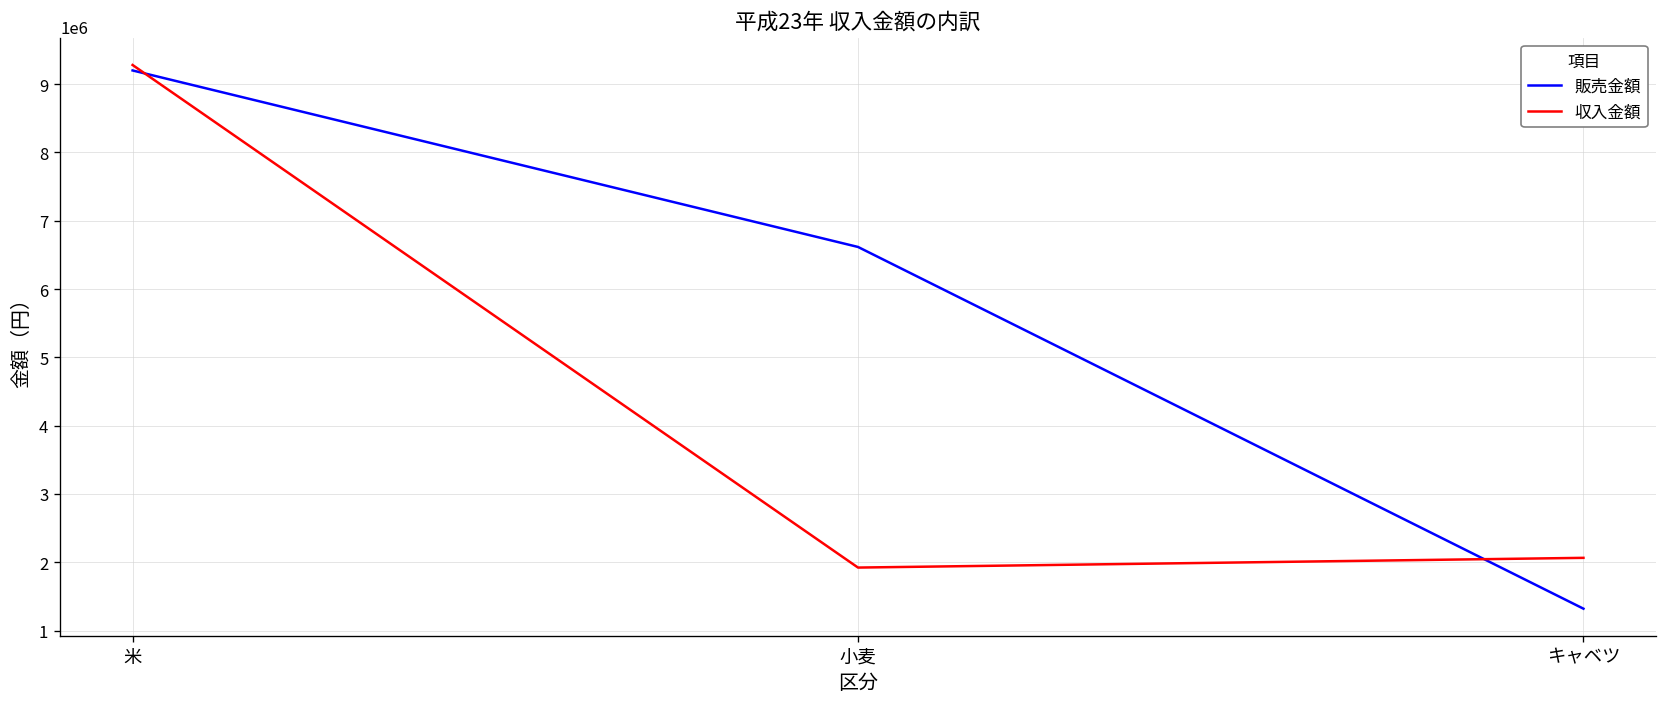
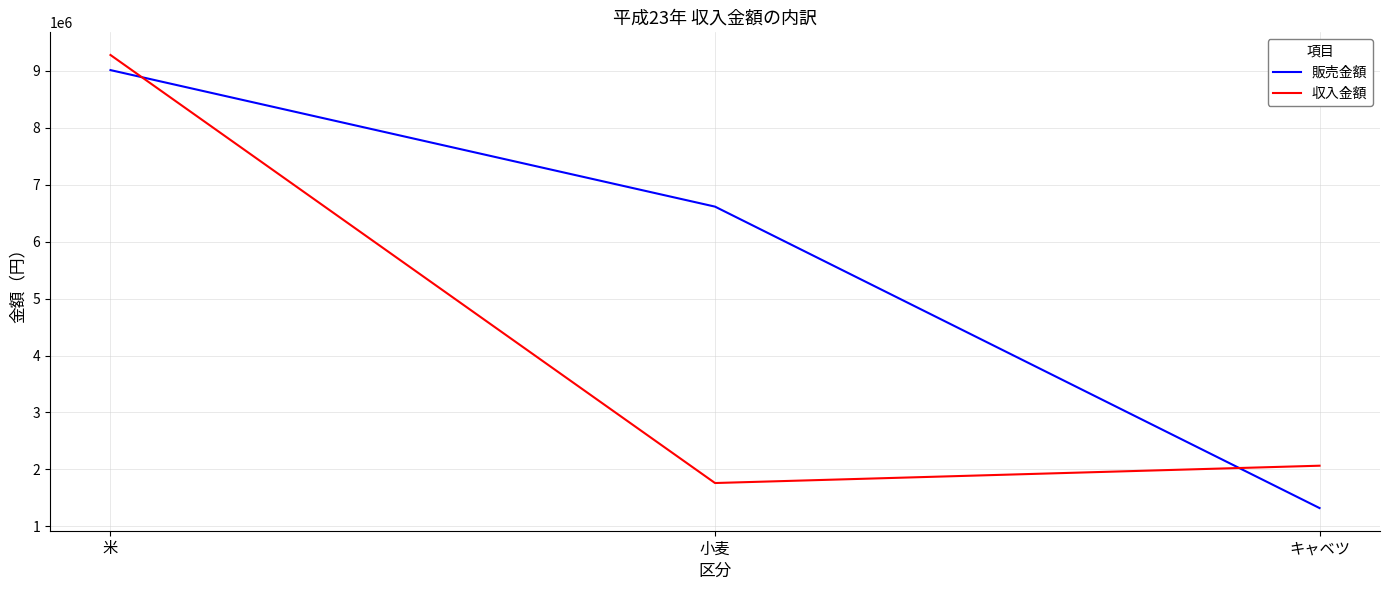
販売金額, 米: 9200000 -> 9000000
収入金額, 小麦: 1900000 -> 1800000
